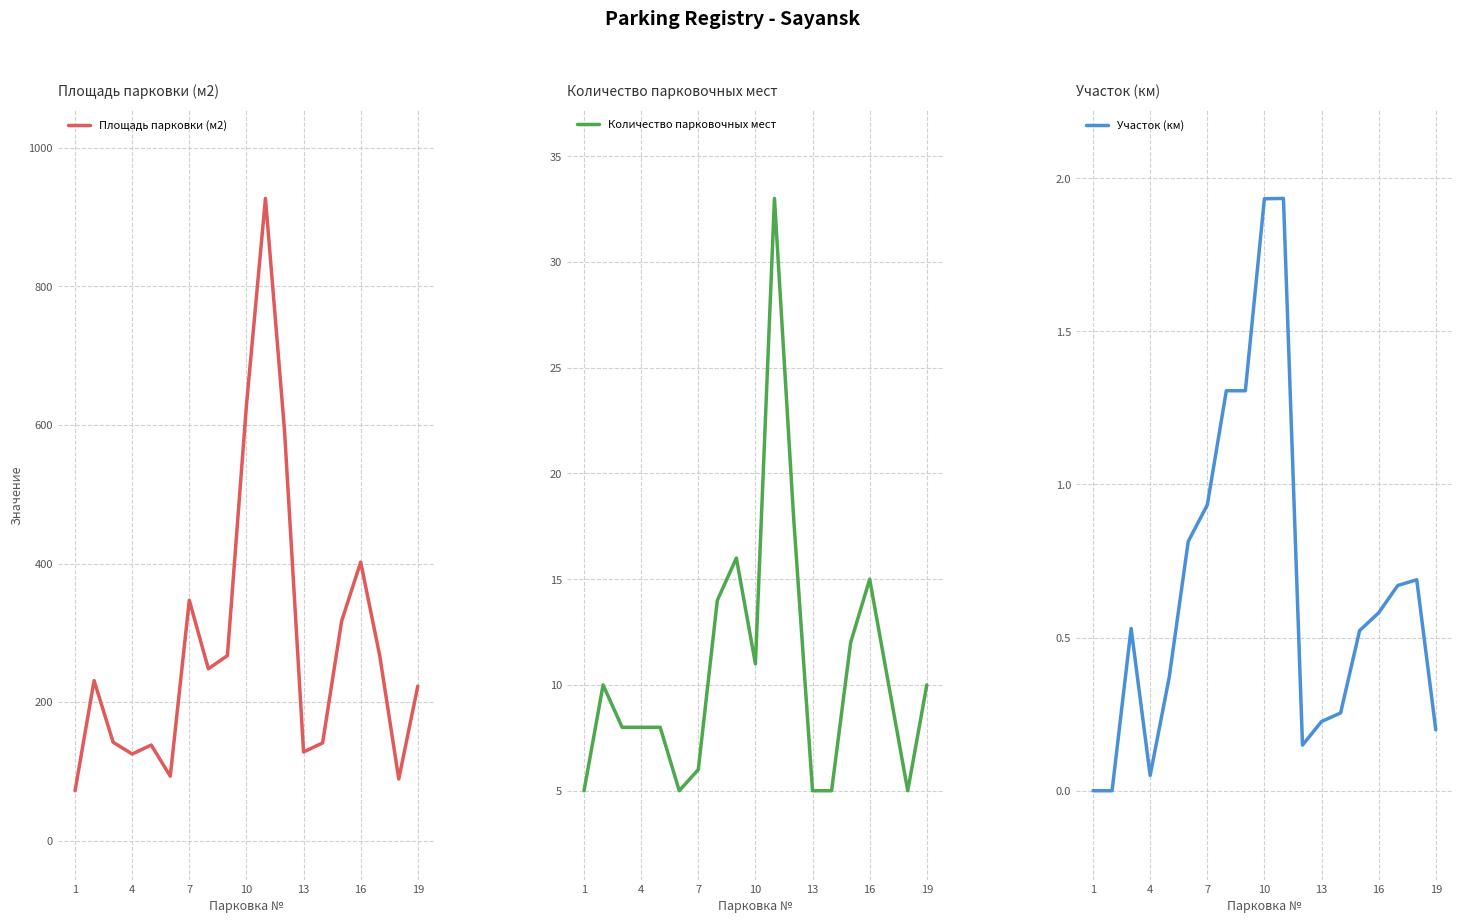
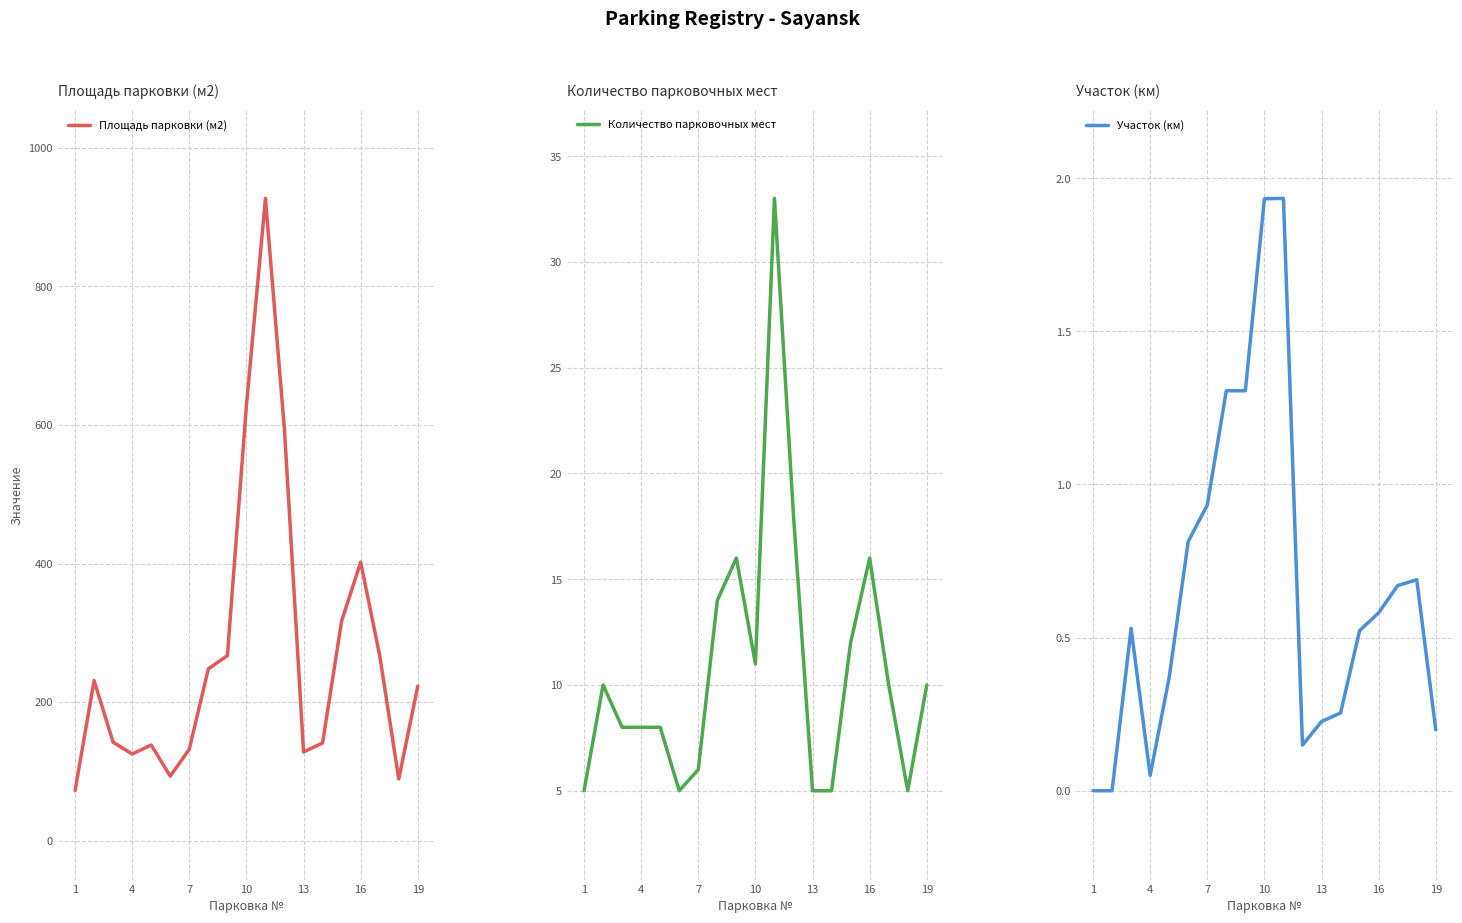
Площадь парковки (м2), 7: 350 -> 130
Количество парковочных мест, 16: 15 -> 16
